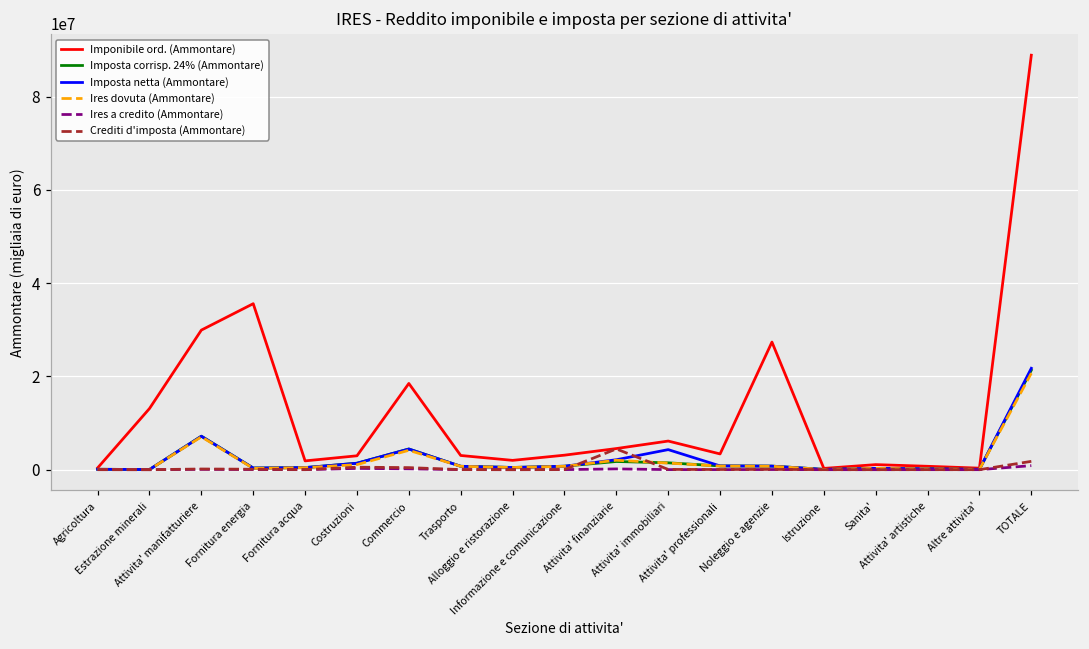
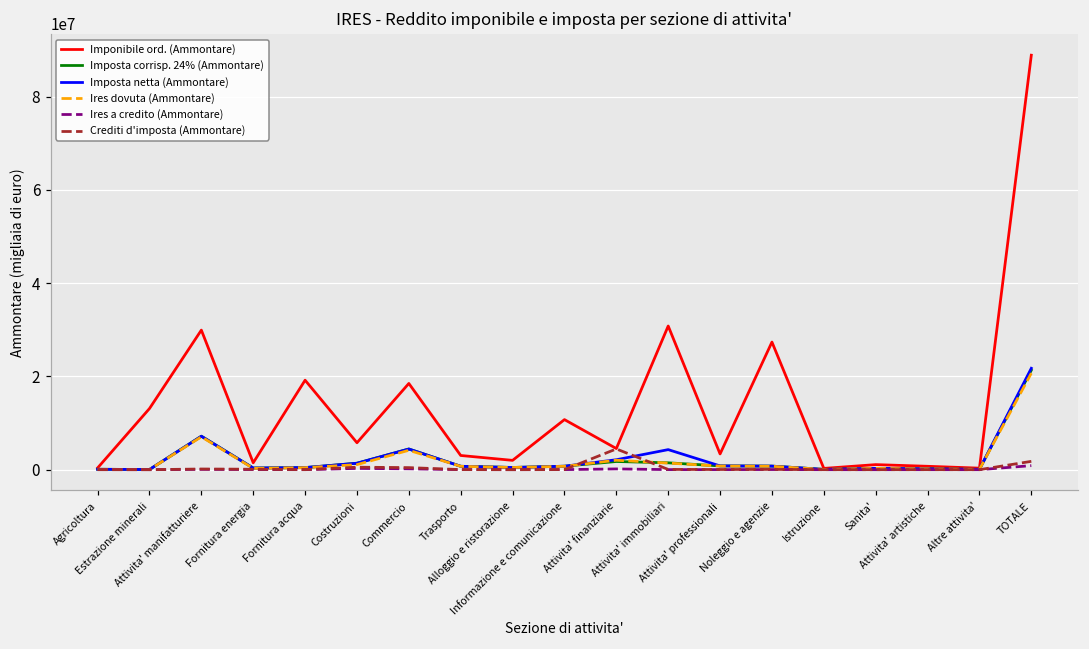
Imponibile ord. (Ammontare), Fornitura energia: 36000000 -> 1000000
Imponibile ord. (Ammontare), Fornitura acqua: 2000000 -> 19000000
Imponibile ord. (Ammontare), Costruzioni: 3000000 -> 6000000
Imponibile ord. (Ammontare), Informazione e comunicazione: 3000000 -> 11000000
Imponibile ord. (Ammontare), Attivita' immobiliari: 6000000 -> 31000000
